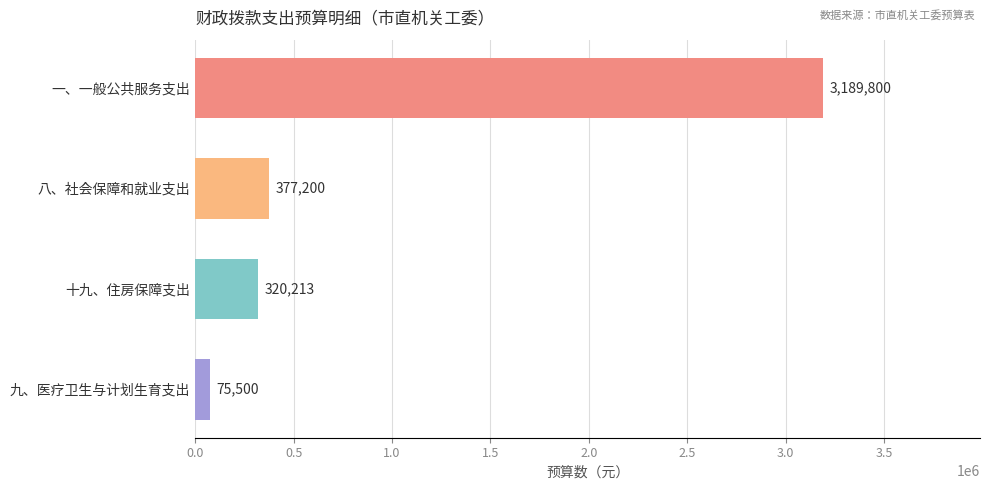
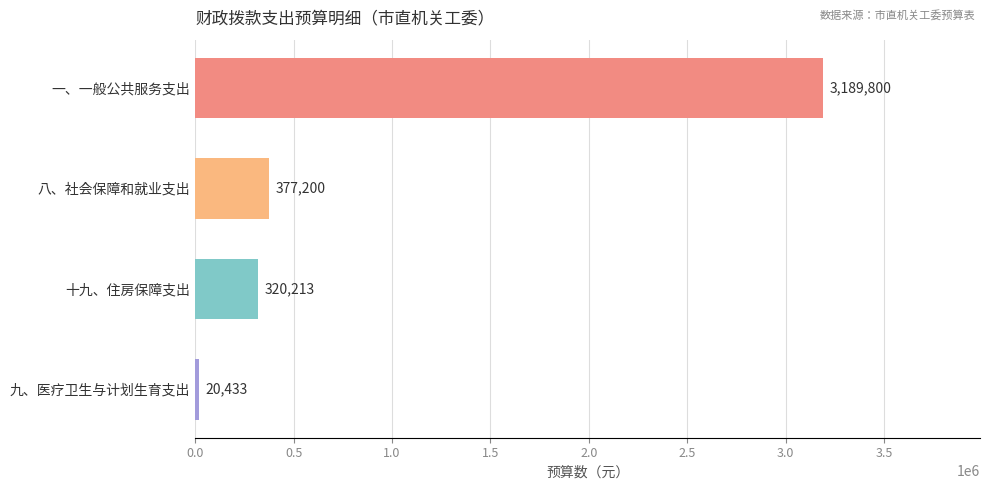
九、医疗卫生与计划生育支出: 75,500 -> 20,433
